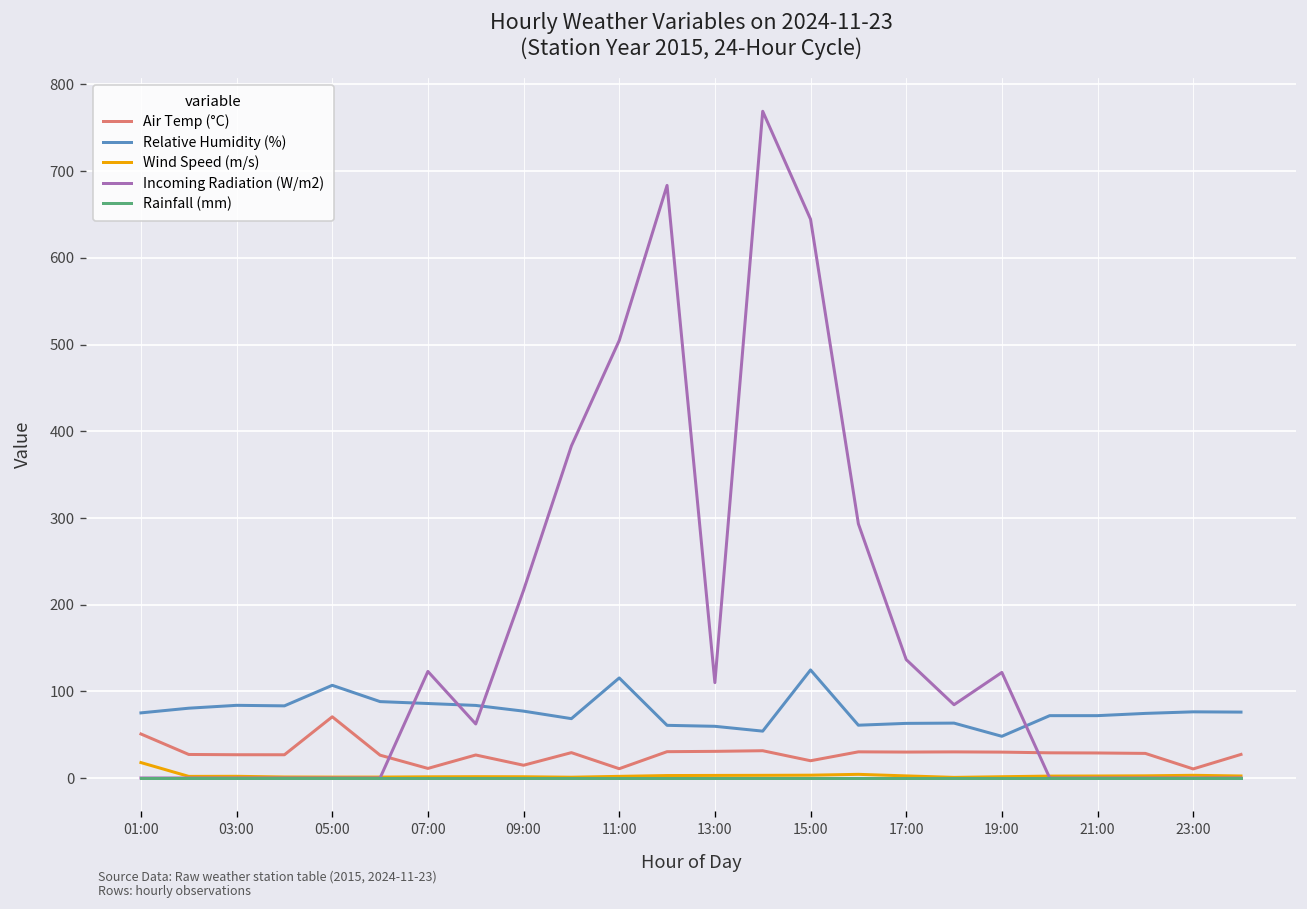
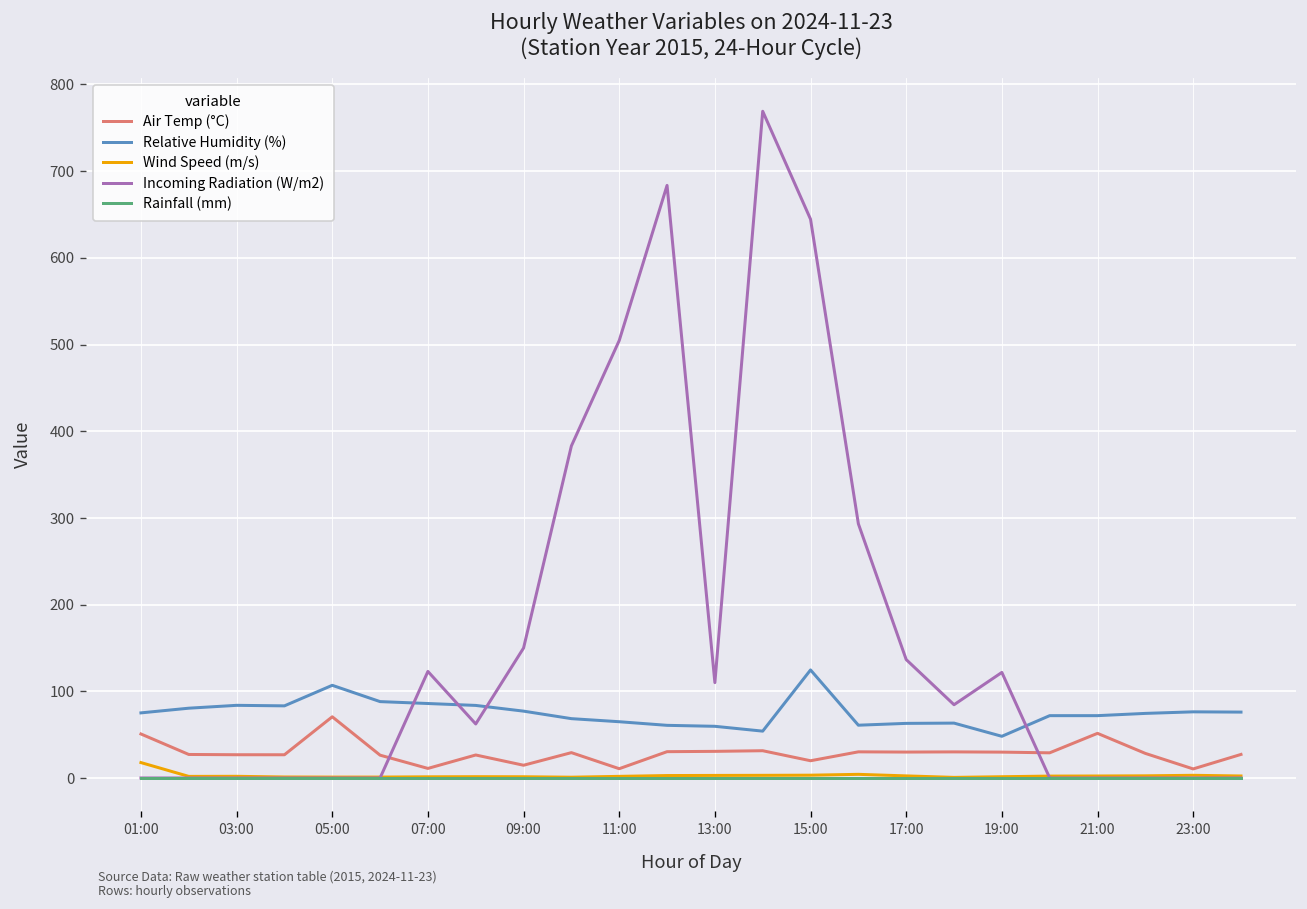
Incoming Radiation (W/m2), 09:00: 220 -> 150
Relative Humidity (%), 11:00: 120 -> 60
Air Temp (°C), 21:00: 30 -> 50
